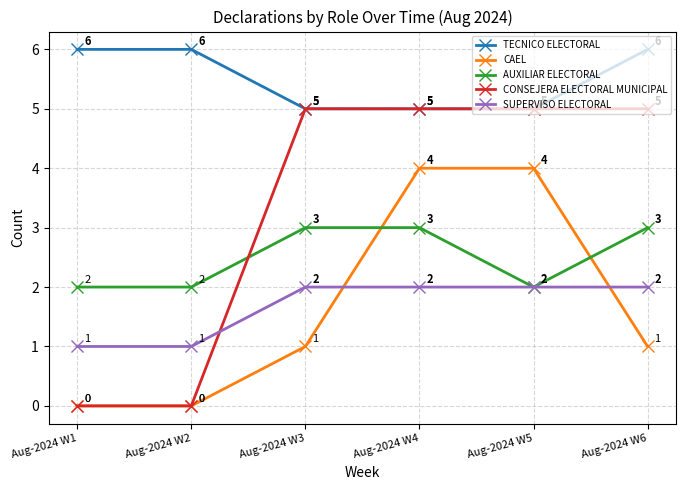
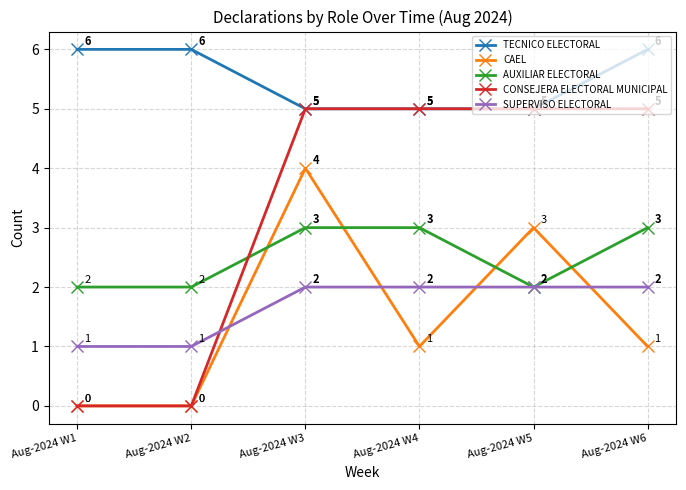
CAEL, Aug-2024 W3: 1 -> 4
CAEL, Aug-2024 W4: 4 -> 1
CAEL, Aug-2024 W5: 4 -> 3
